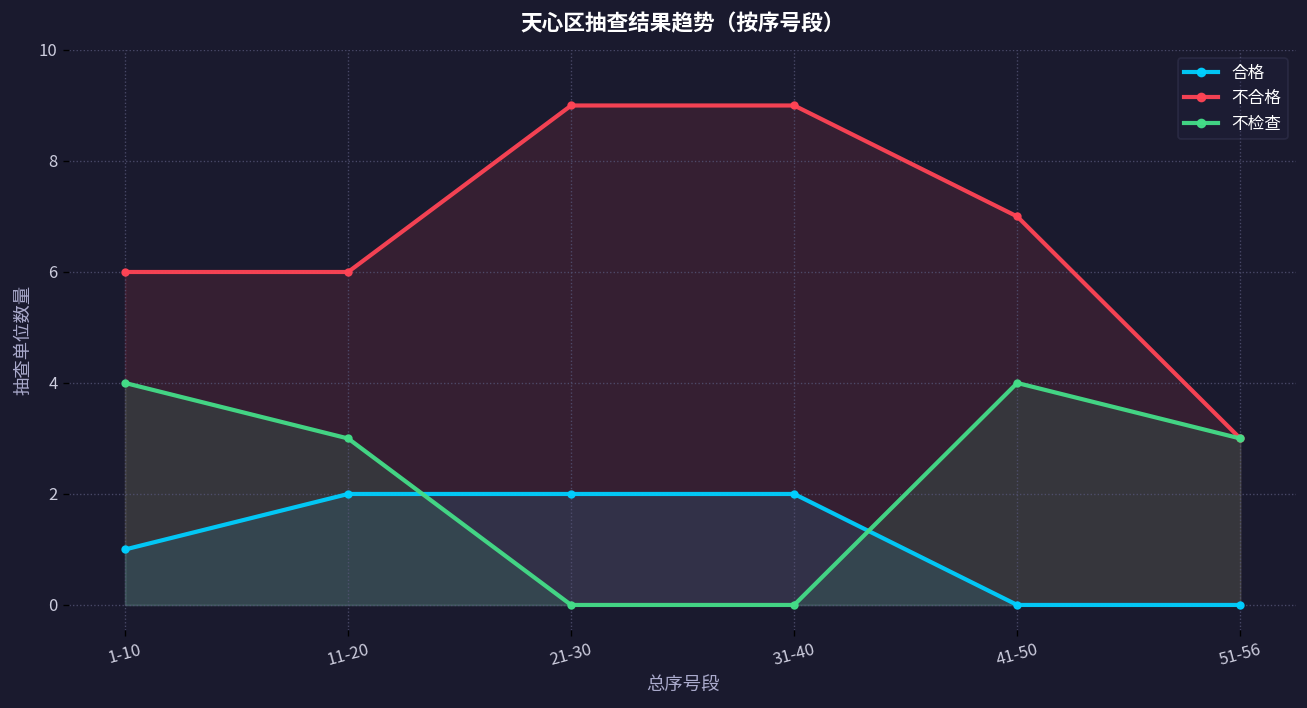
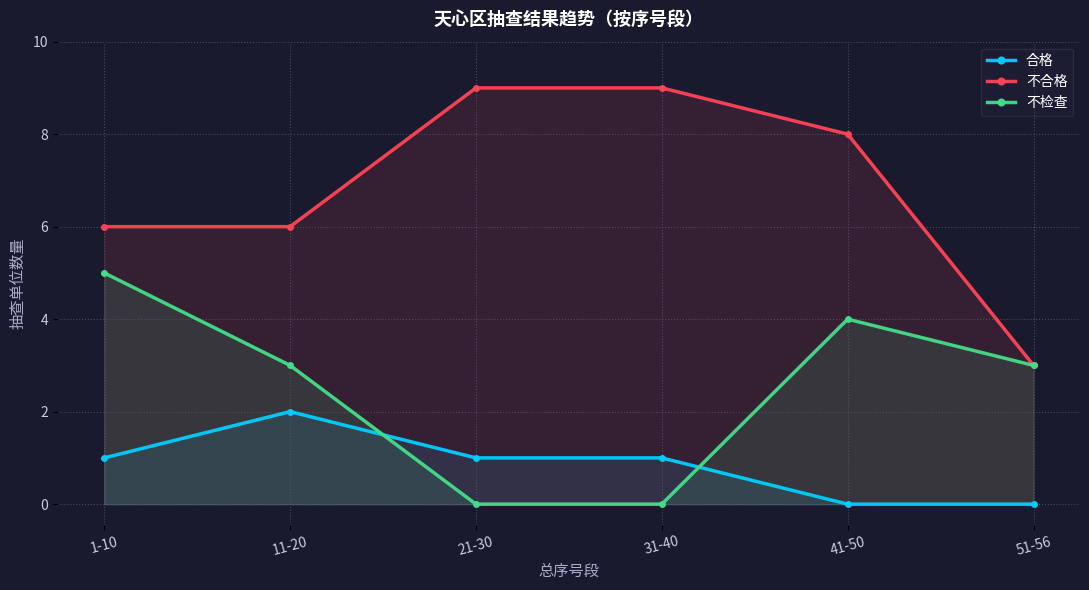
不检查, 1-10: 4 -> 5
合格, 21-30: 2 -> 1
合格, 31-40: 2 -> 1
不合格, 41-50: 7 -> 8
